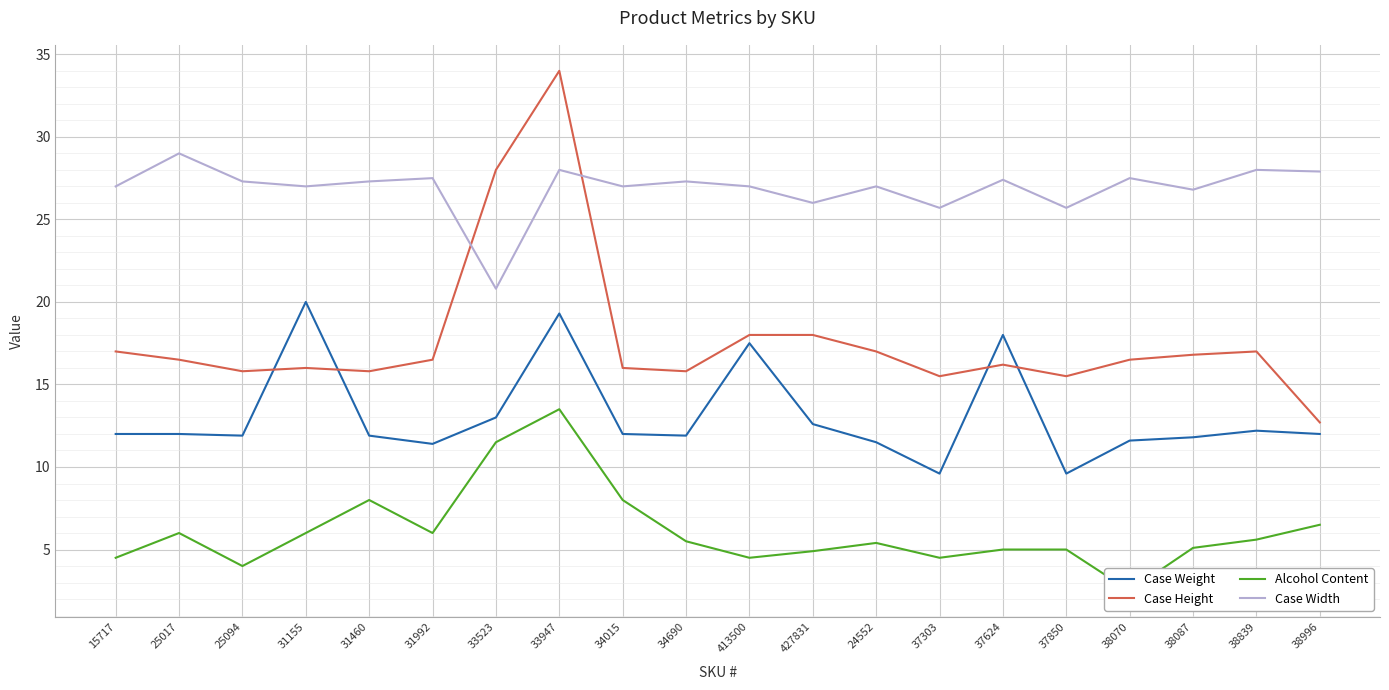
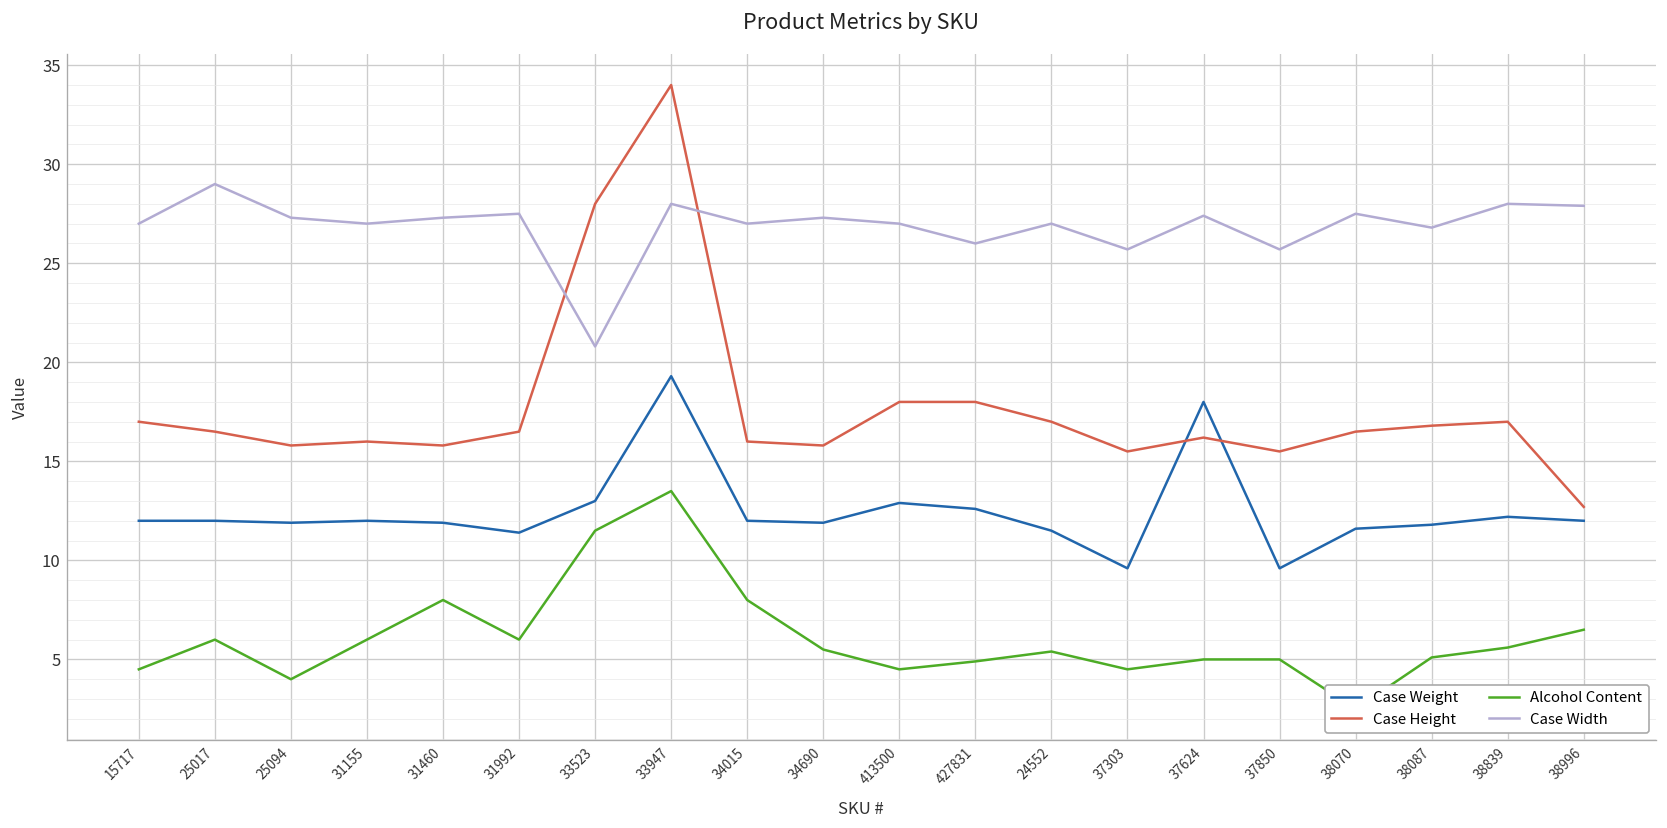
Case Weight, 31155: 20 -> 12
Case Weight, 413500: 17.5 -> 12.9
